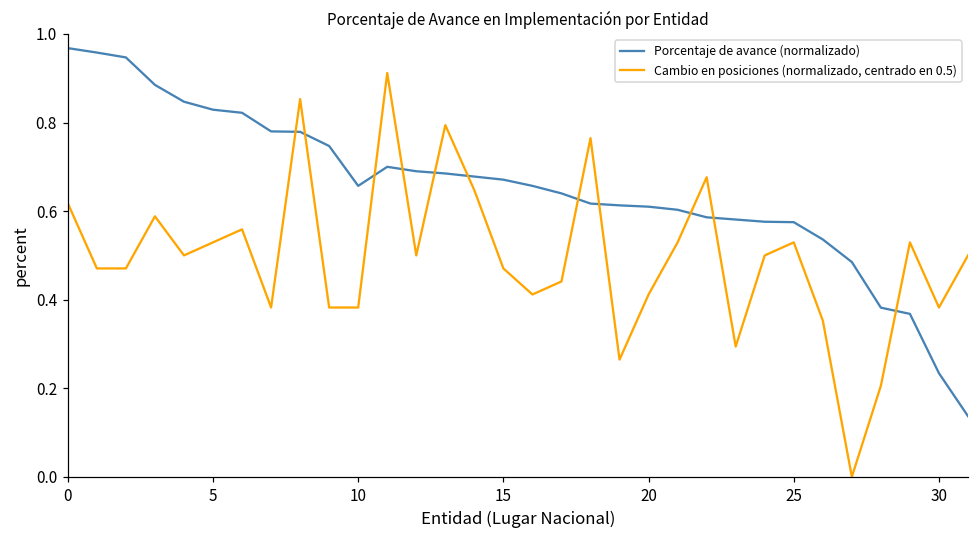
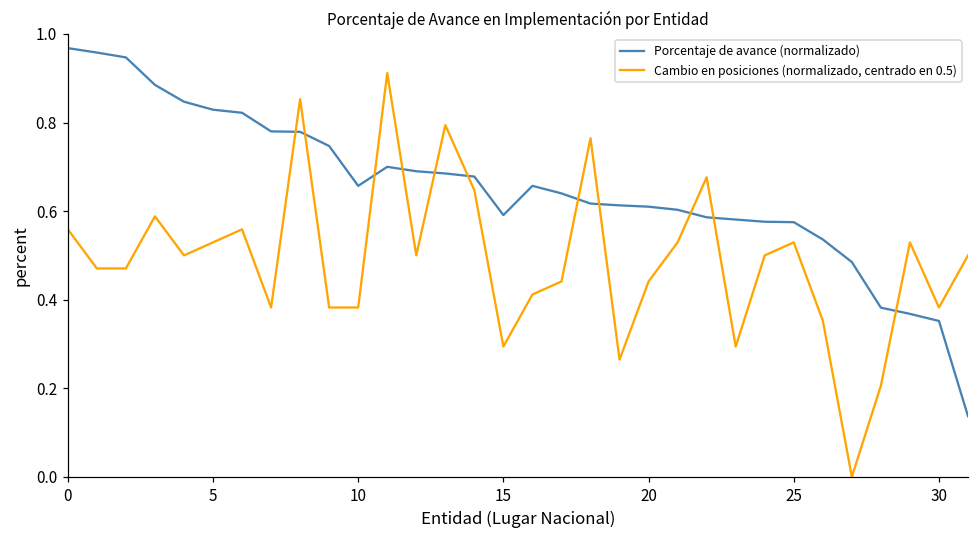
Cambio en posiciones (normalizado, centrado en 0.5), 0: 0.62 -> 0.56
Porcentaje de avance (normalizado), 15: 0.67 -> 0.59
Cambio en posiciones (normalizado, centrado en 0.5), 15: 0.47 -> 0.29
Cambio en posiciones (normalizado, centrado en 0.5), 20: 0.41 -> 0.44
Porcentaje de avance (normalizado), 30: 0.23 -> 0.35
